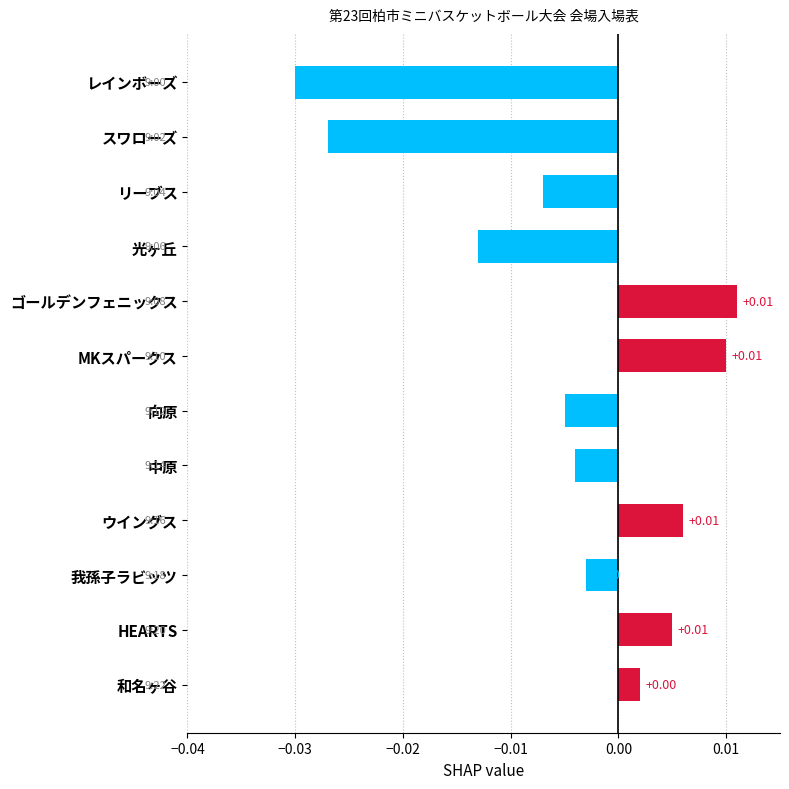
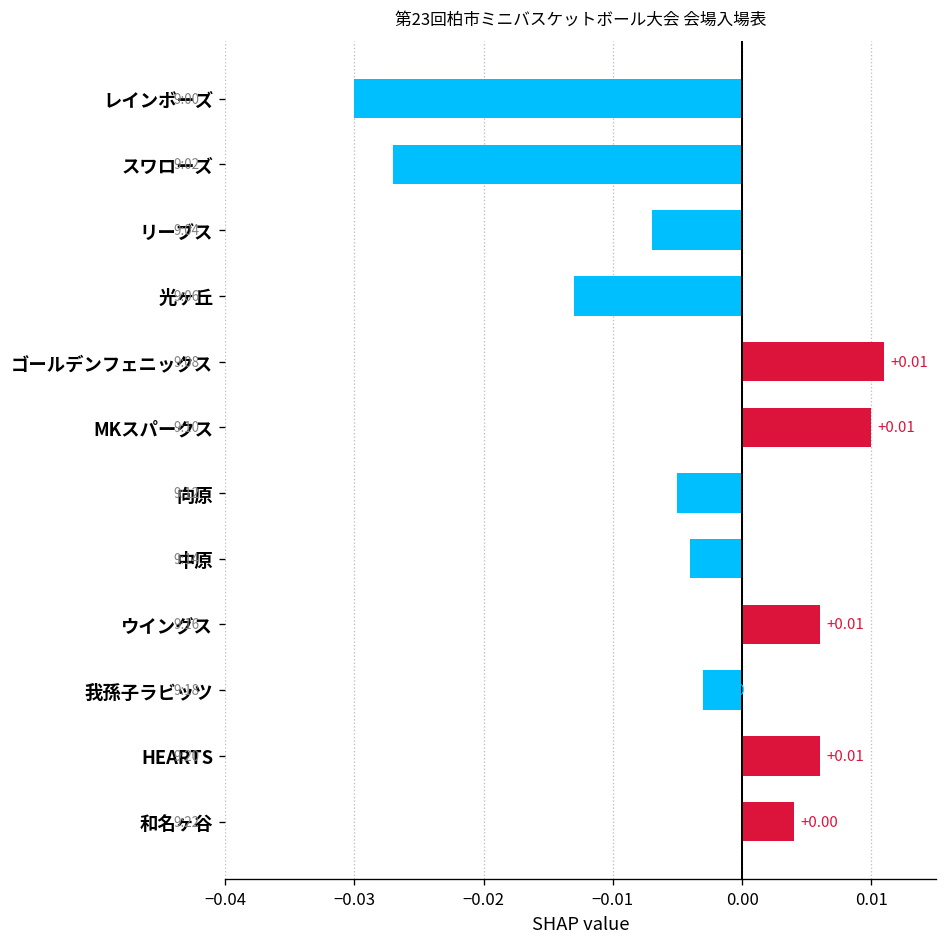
HEARTS: 0.005 -> 0.006
和名ヶ谷: 0.002 -> 0.004
